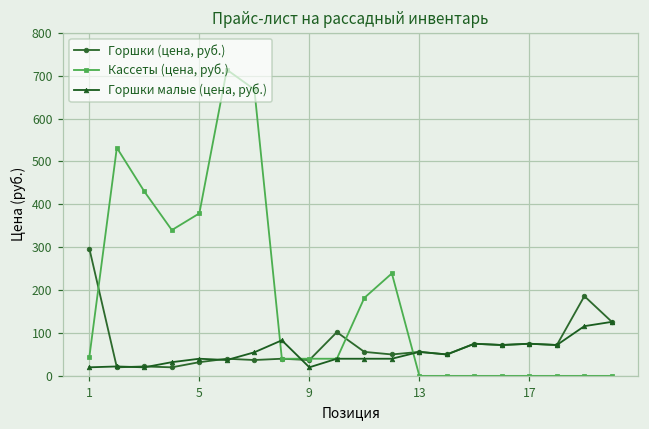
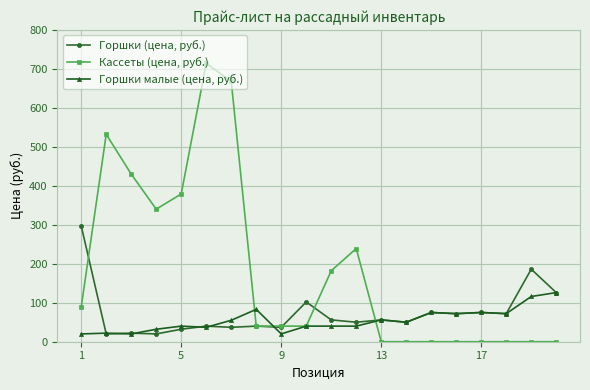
Кассеты (цена, руб.), 1: 40 -> 90
